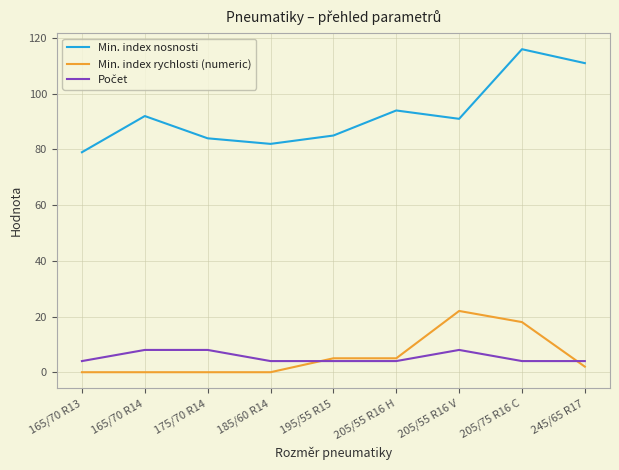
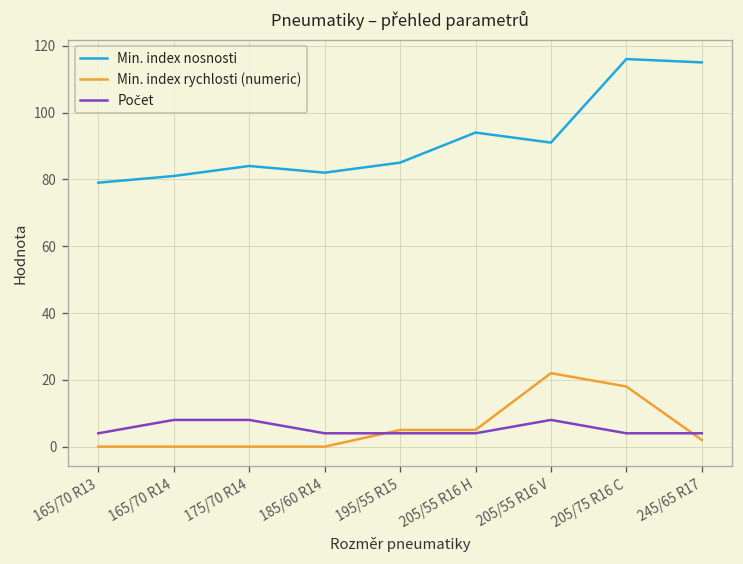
Min. index nosnosti, 165/70 R14: 92 -> 81
Min. index nosnosti, 245/65 R17: 111 -> 115
